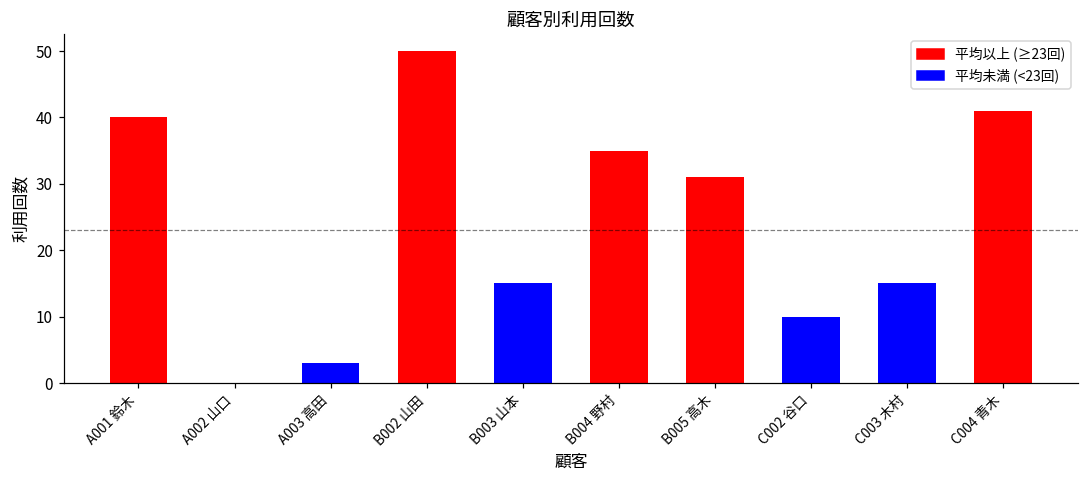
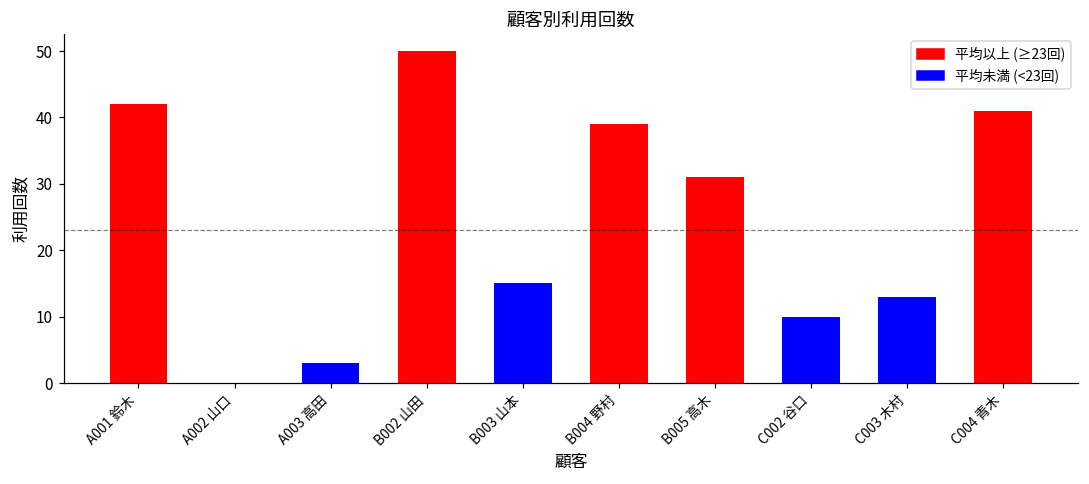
A001 鈴木: 40 -> 42
B004 野村: 35 -> 39
C003 木村: 15 -> 13
